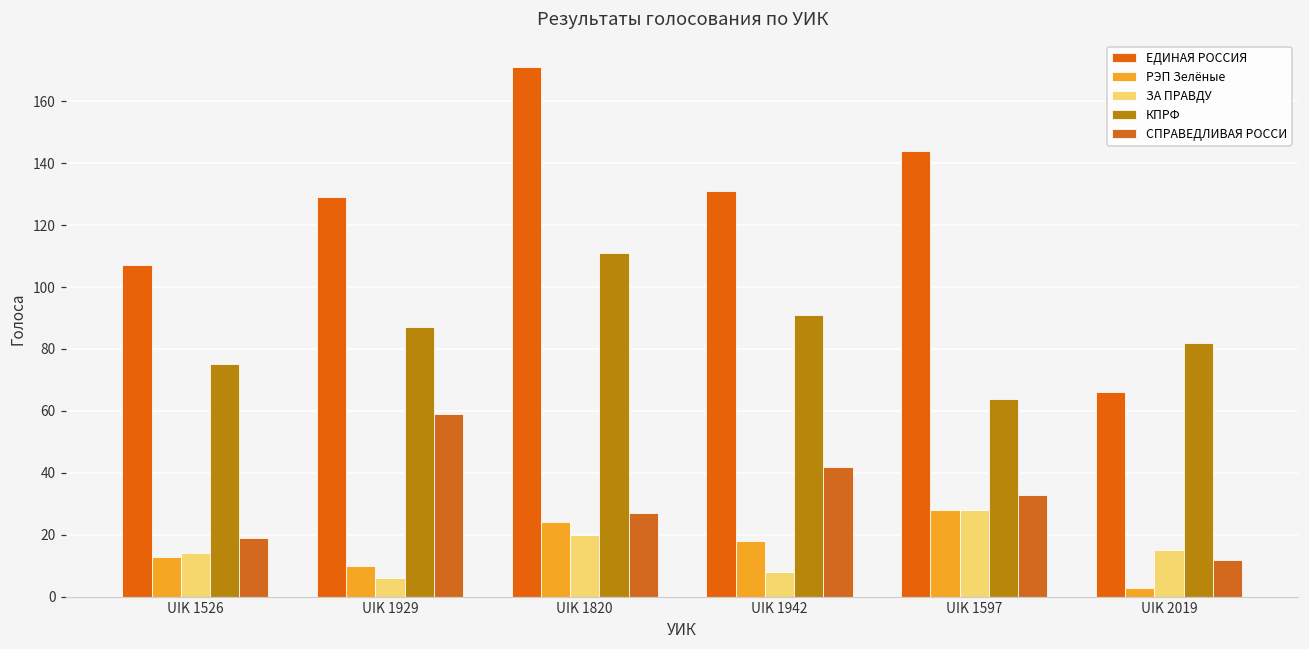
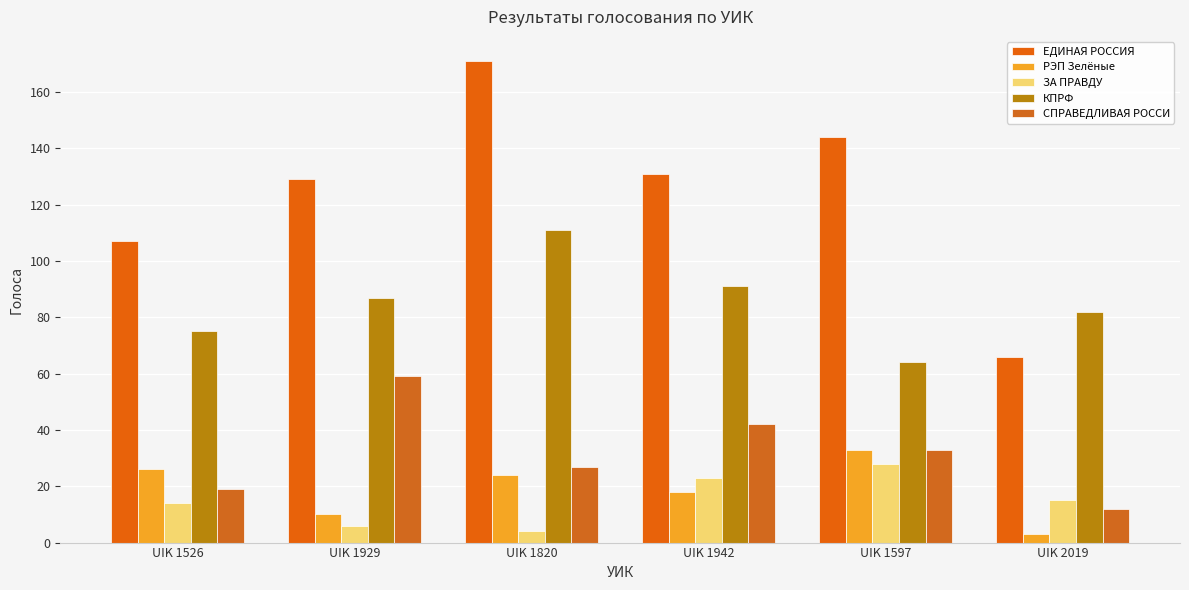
РЭП Зелёные, UIK 1526: 13 -> 26
ЗА ПРАВДУ, UIK 1820: 20 -> 4
ЗА ПРАВДУ, UIK 1942: 8 -> 23
РЭП Зелёные, UIK 1597: 28 -> 33
